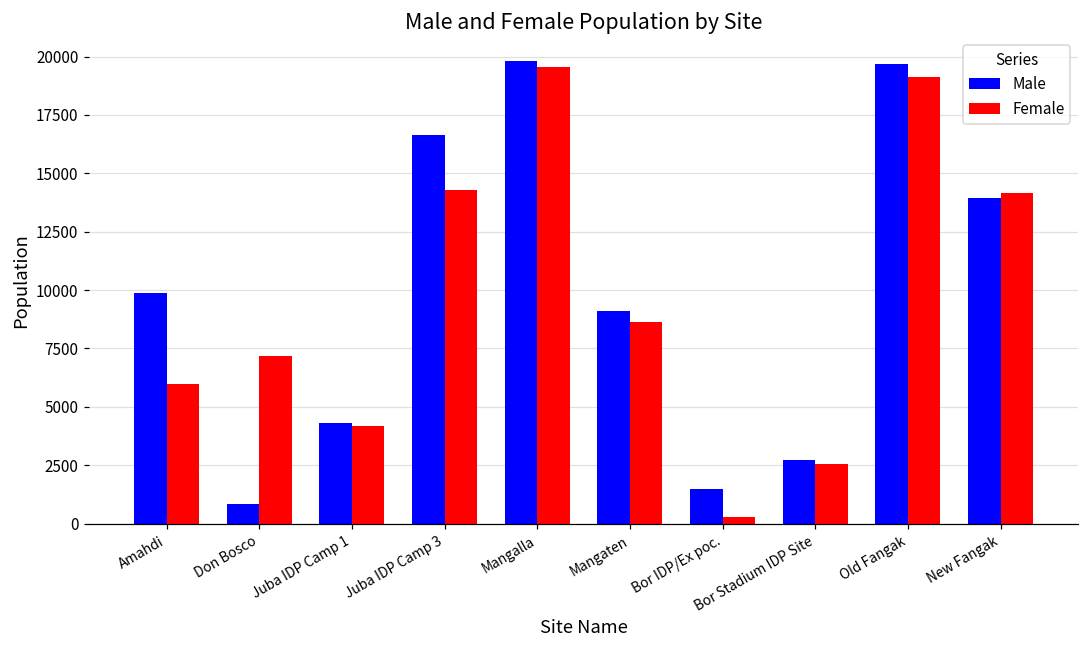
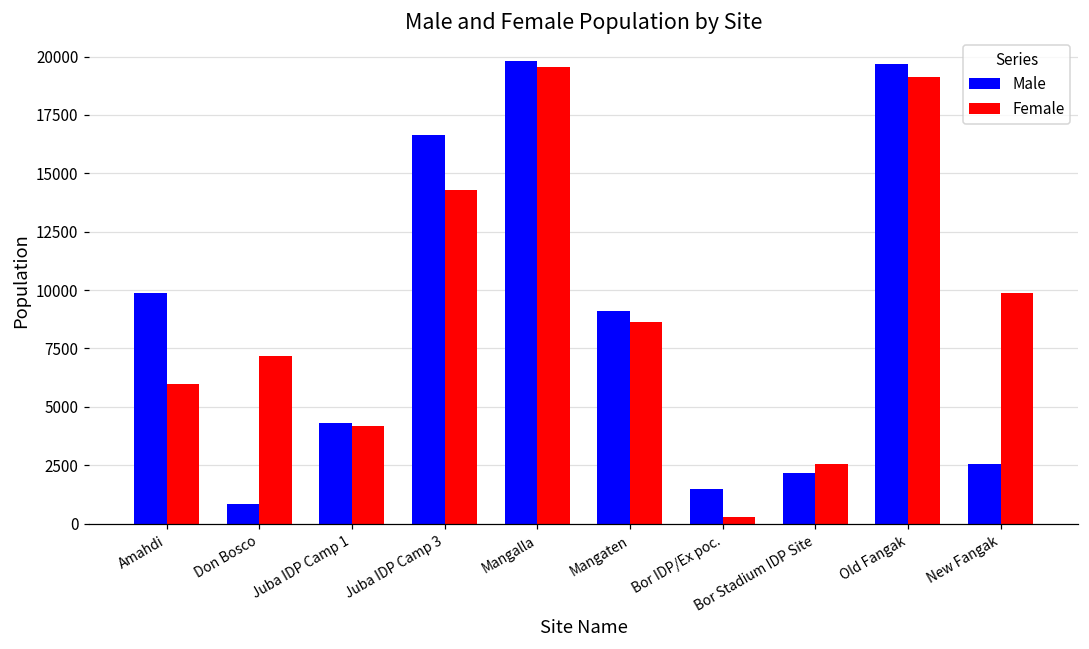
Male, Bor Stadium IDP Site: 2700 -> 2200
Male, New Fangak: 13900 -> 2500
Female, New Fangak: 14200 -> 9900
